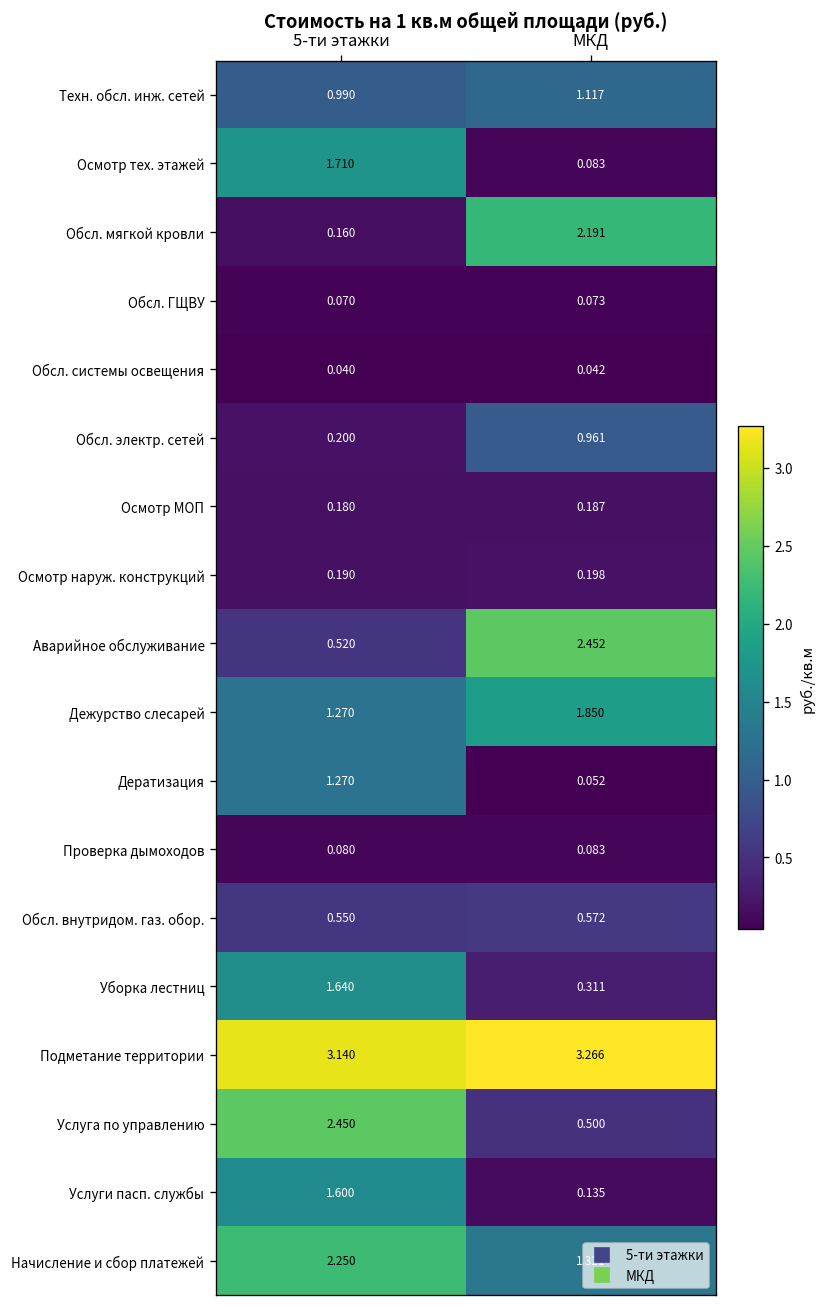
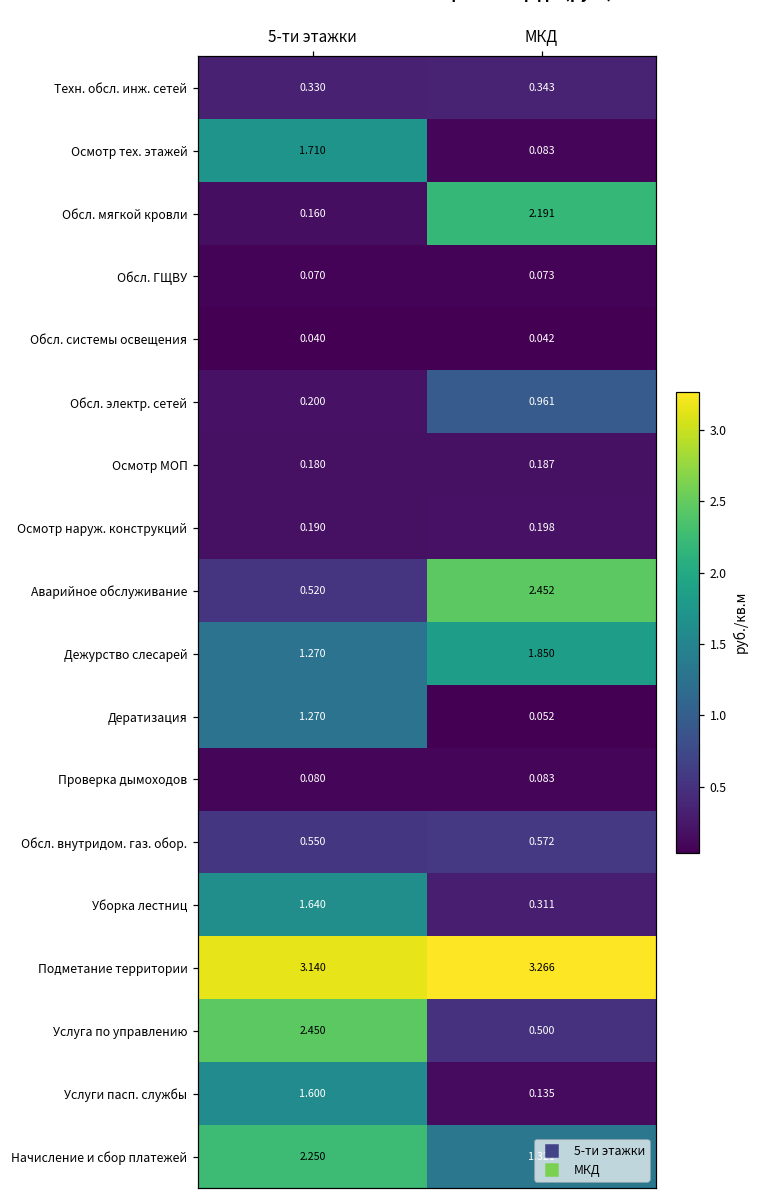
Техн. обсл. инж. сетей, 5-ти этажки: 0.990 -> 0.330
Техн. обсл. инж. сетей, МКД: 1.117 -> 0.343
